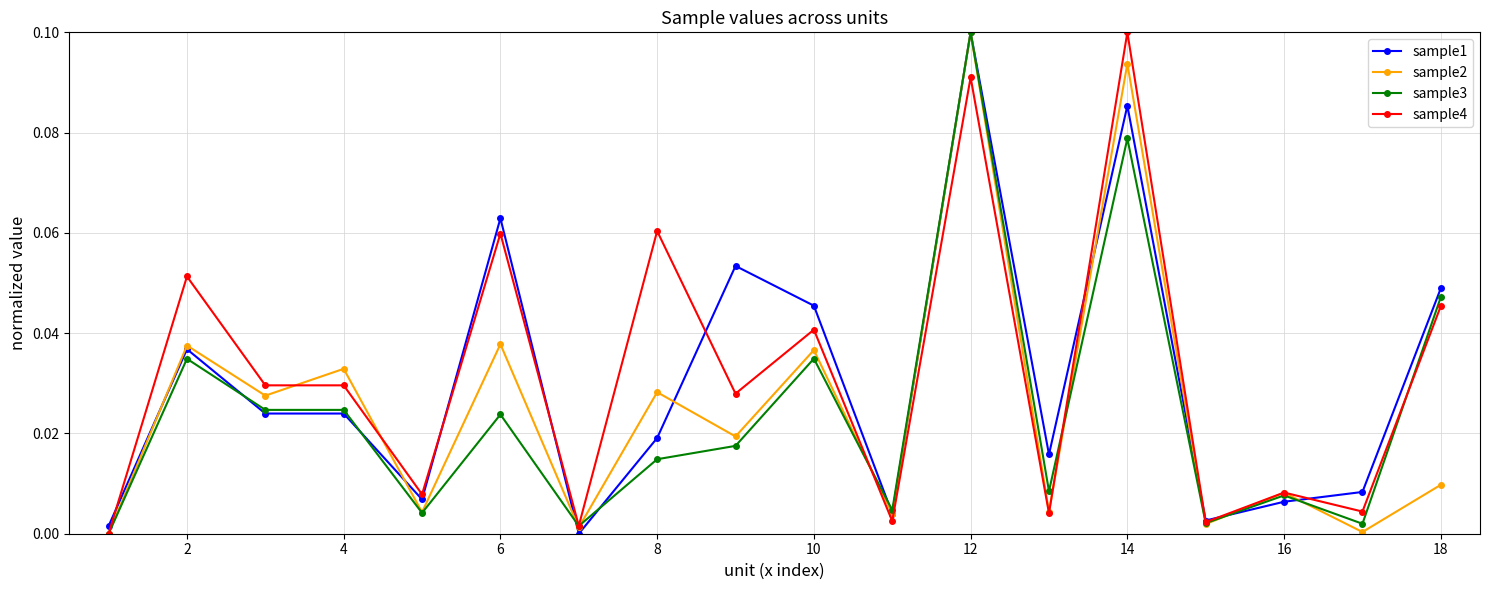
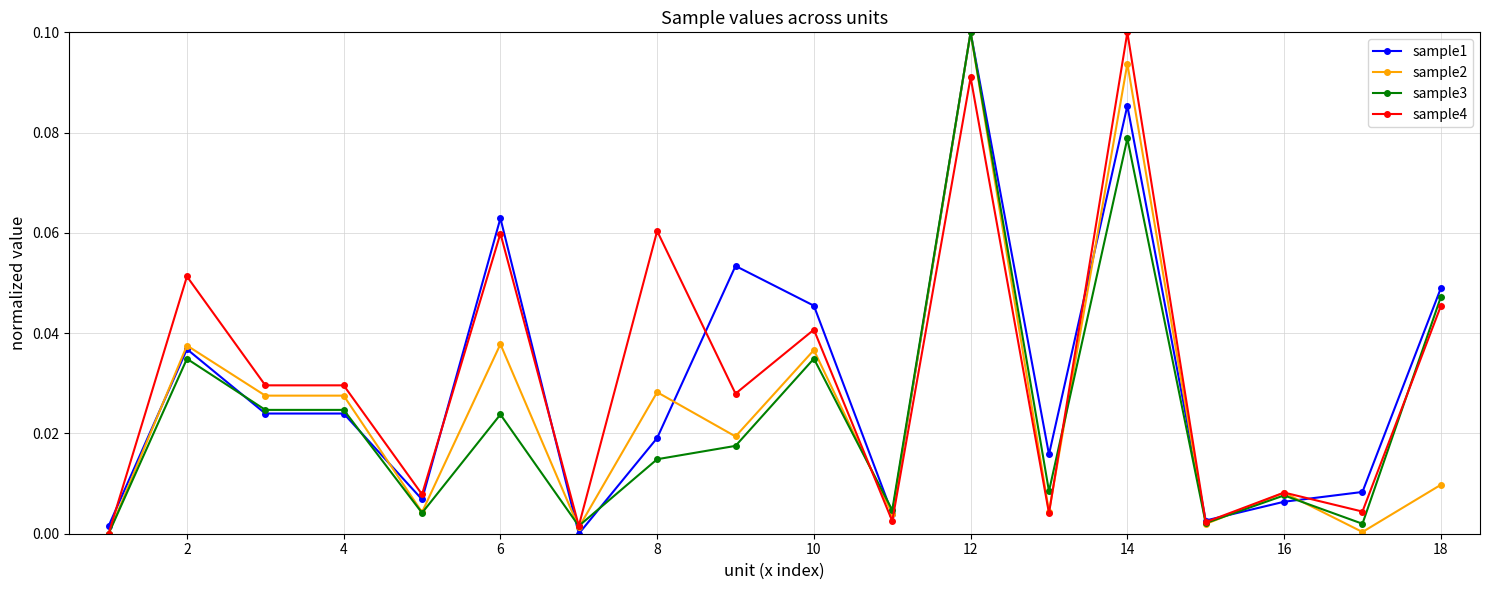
sample2, 4: 0.033 -> 0.028
